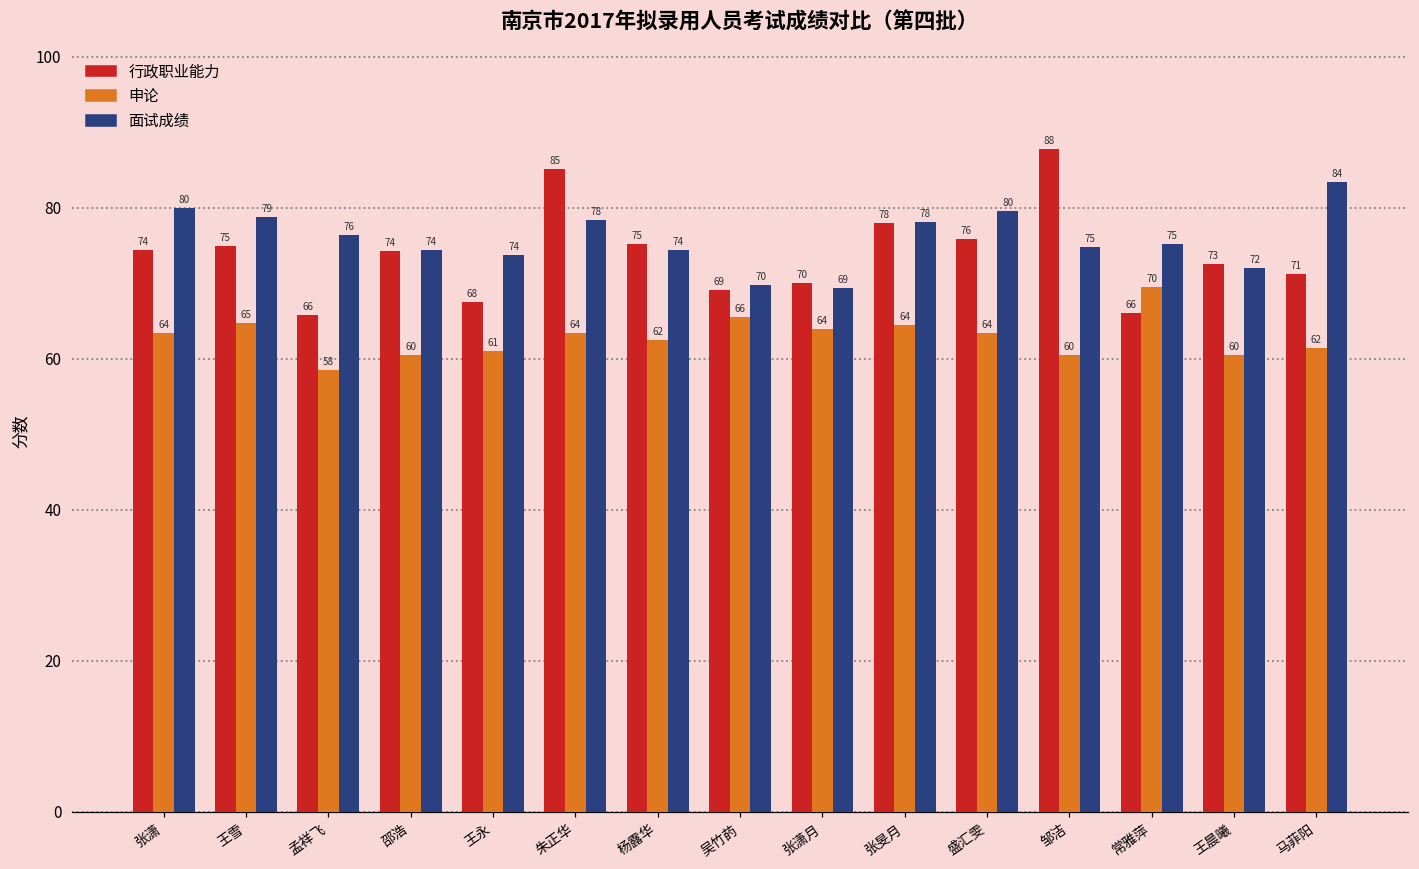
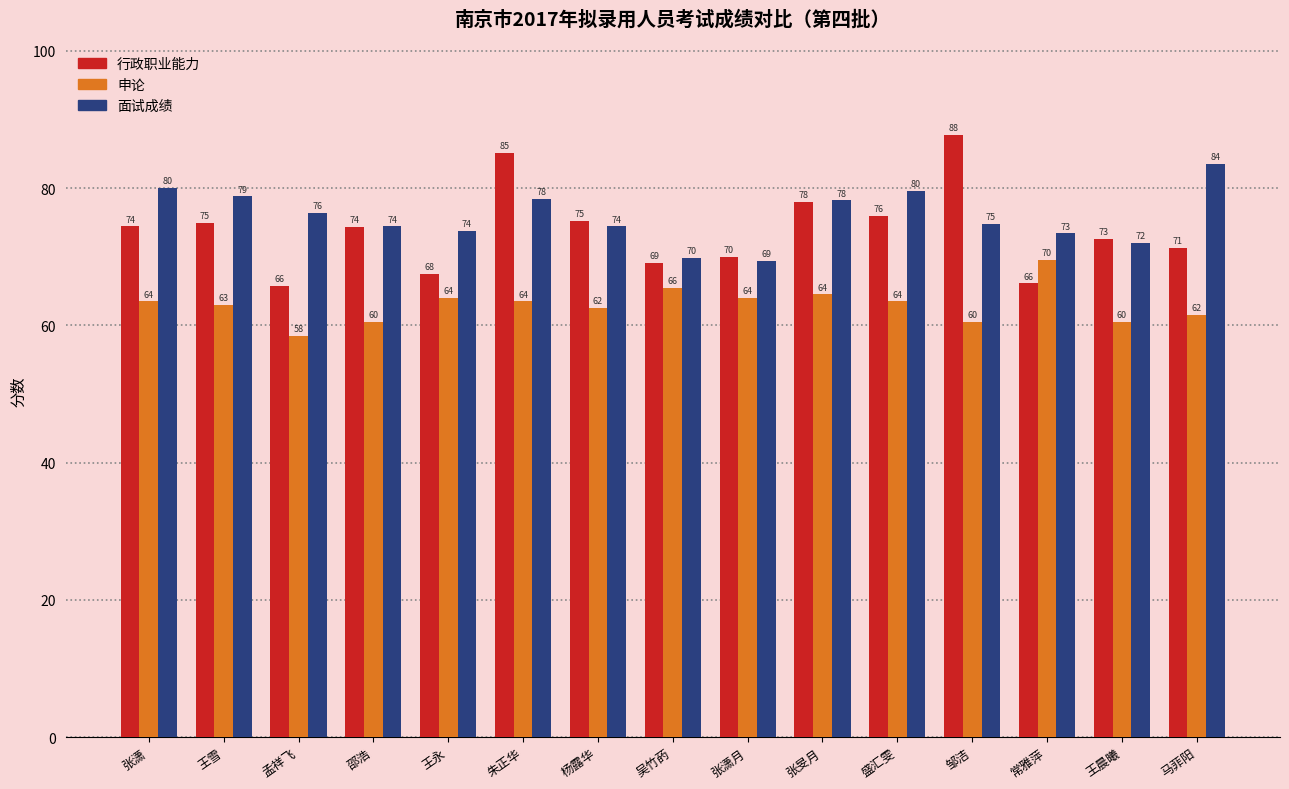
申论, 王雪: 65 -> 63
申论, 王永: 61 -> 64
面试成绩, 常雅萍: 75 -> 73
